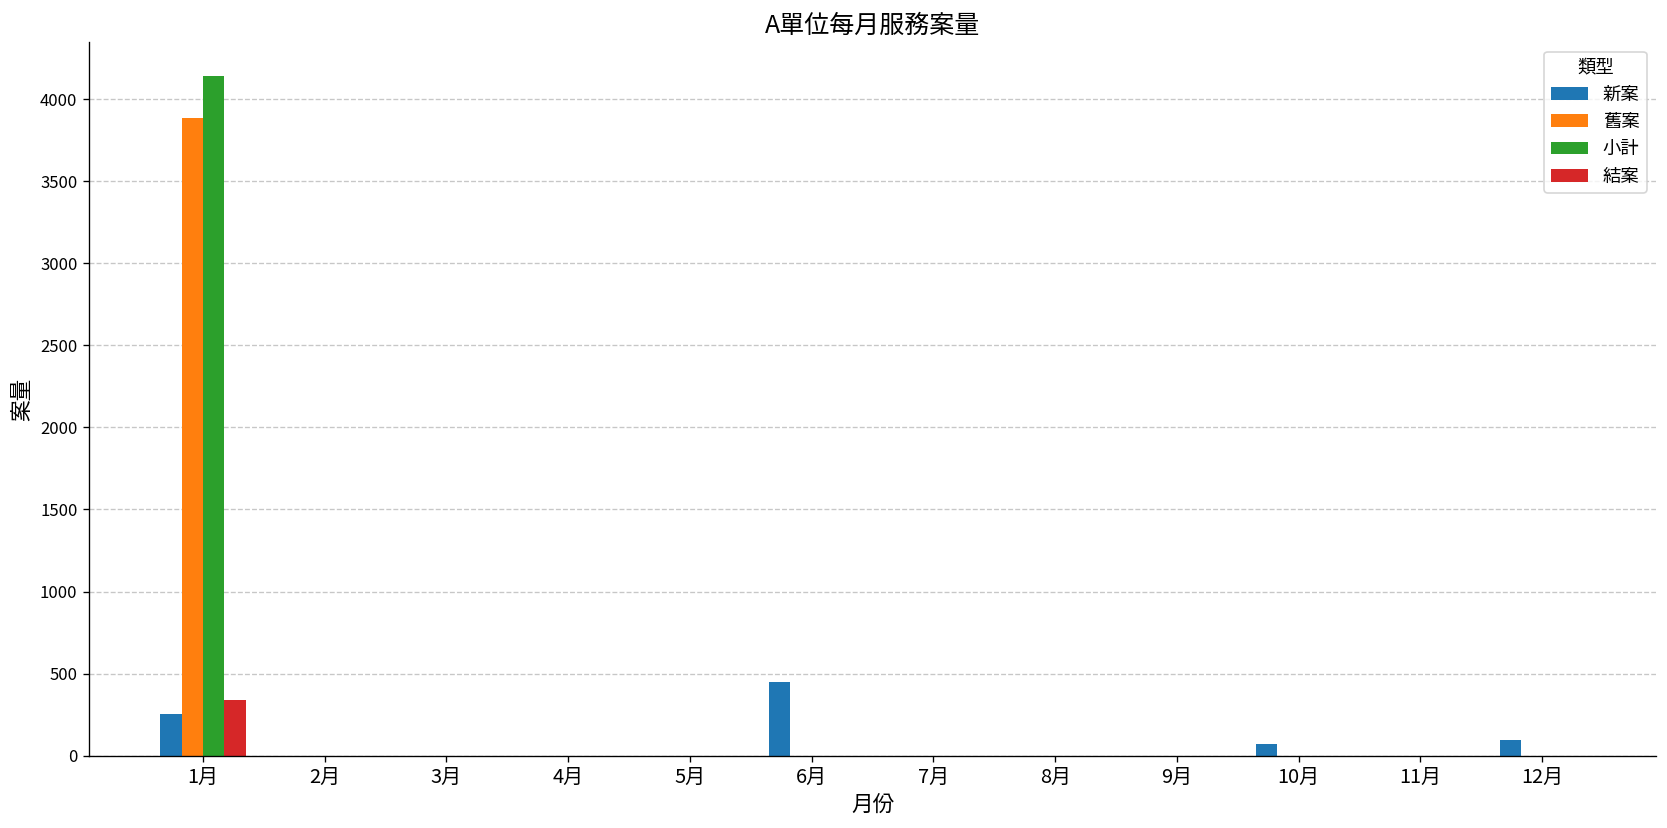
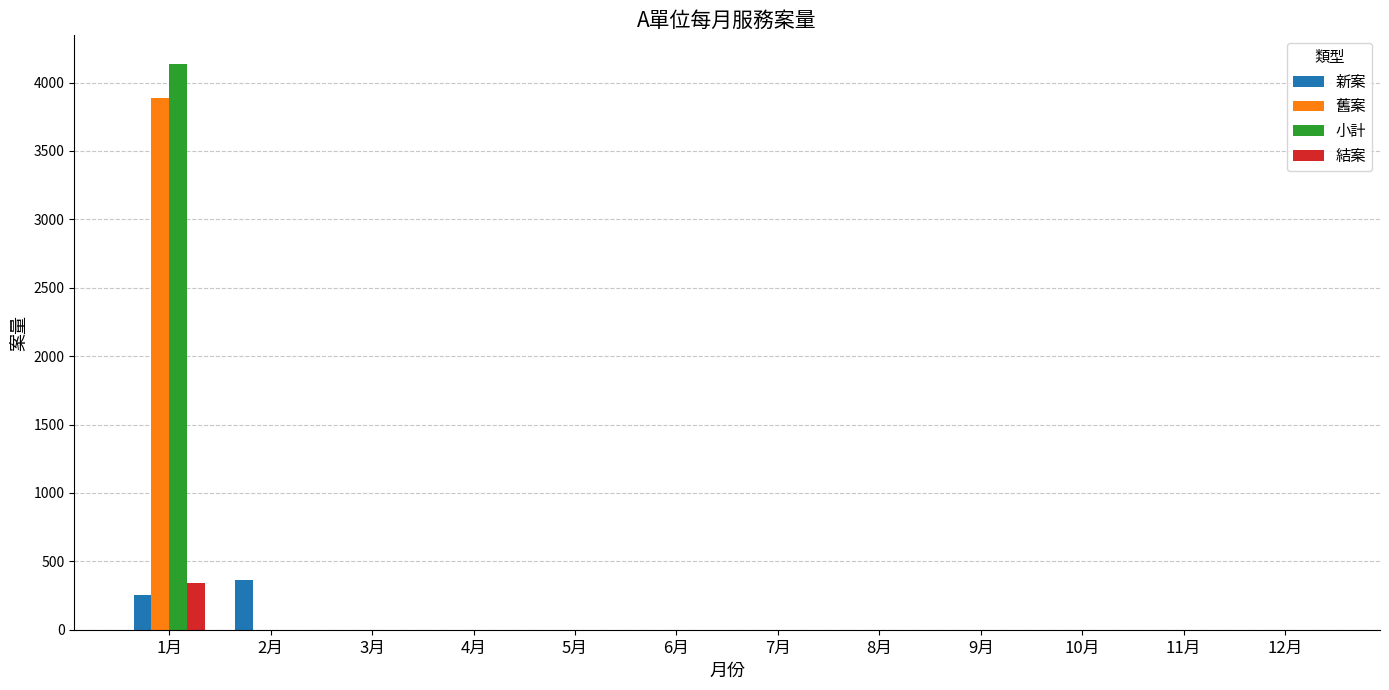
新案, 2月: 0 -> 360
新案, 6月: 450 -> 0
新案, 10月: 70 -> 0
新案, 12月: 100 -> 0
